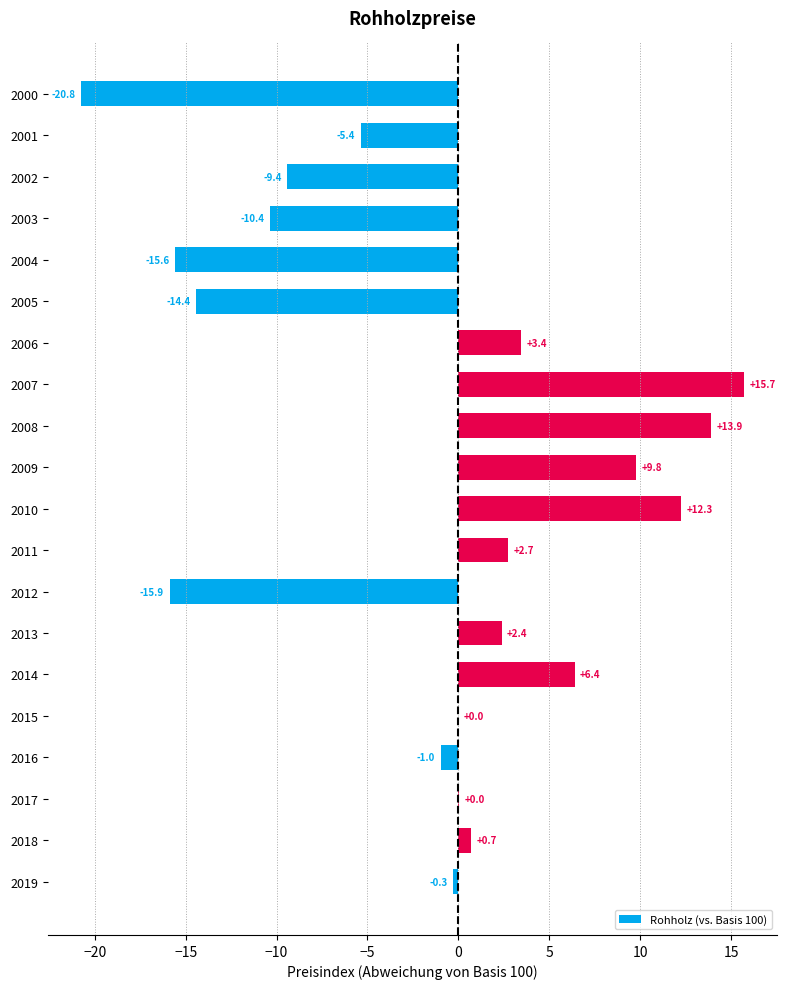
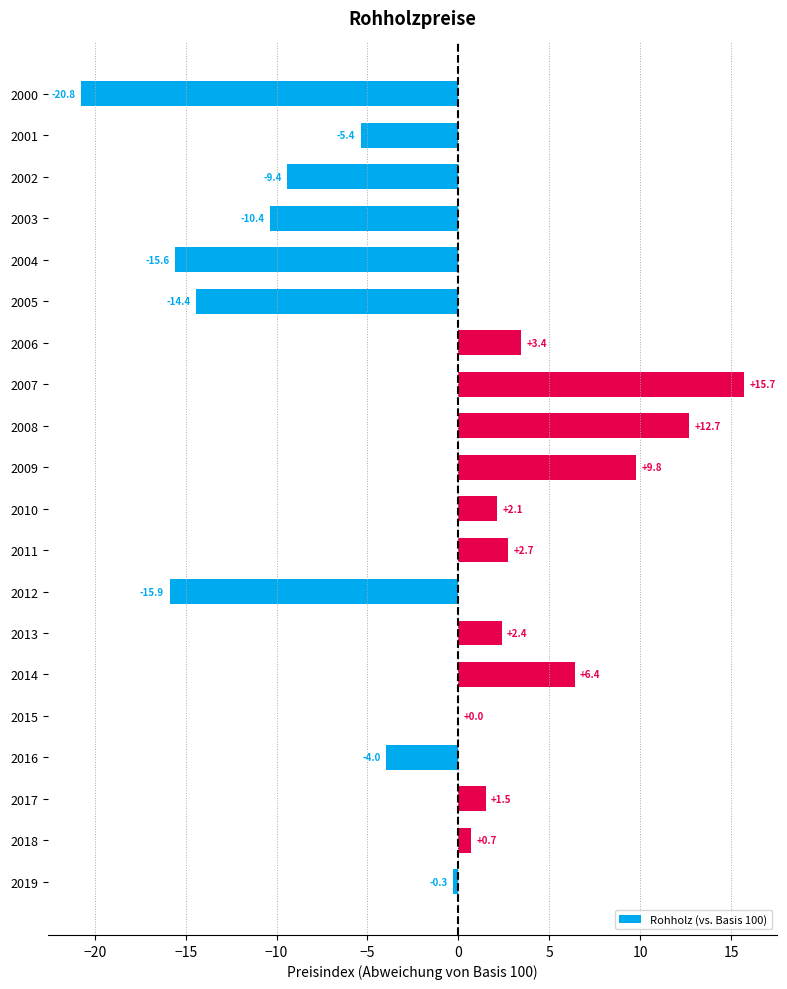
2008: +13.9 -> +12.7
2010: +12.3 -> +2.1
2016: -1.0 -> -4.0
2017: +0.0 -> +1.5
